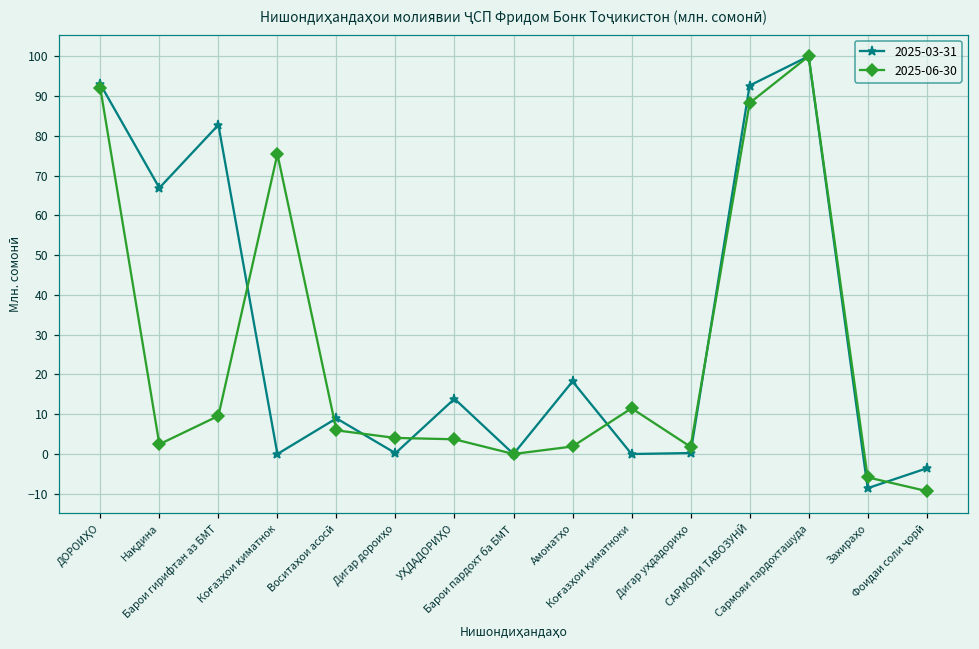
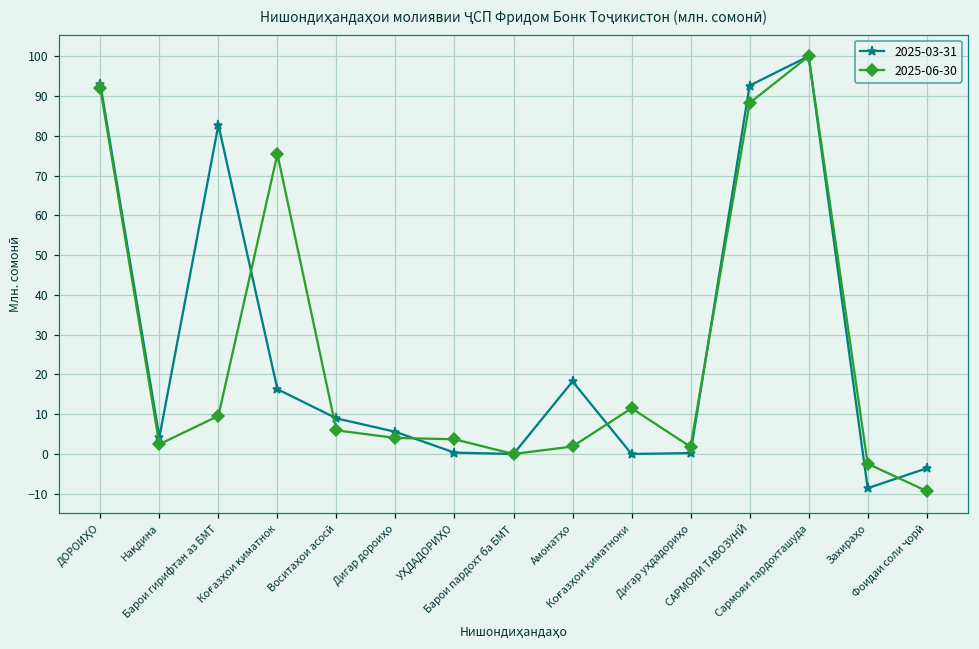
2025-03-31, Нақдина: 67 -> 4
2025-03-31, Коғазҳои қиматнок: 0 -> 16
2025-03-31, Дигар дороиҳо: 0 -> 6
2025-03-31, УҲДАДОРИҲО: 14 -> 0
2025-06-30, Захираҳо: -6 -> -2
